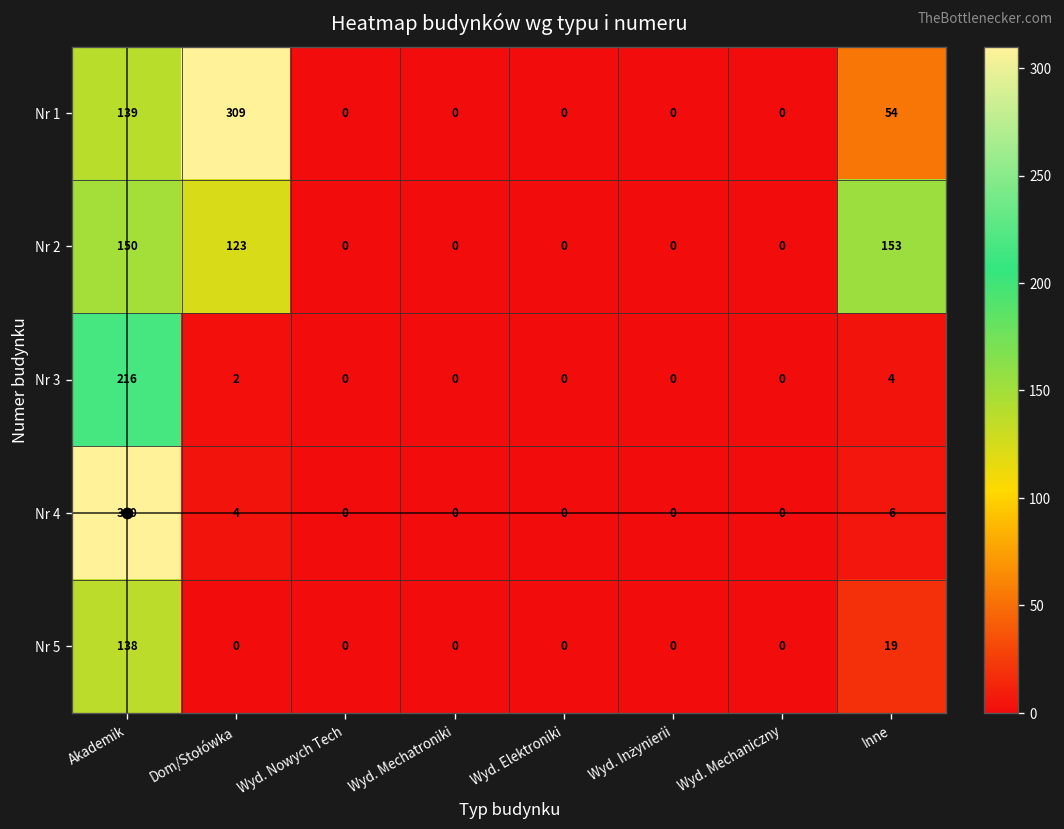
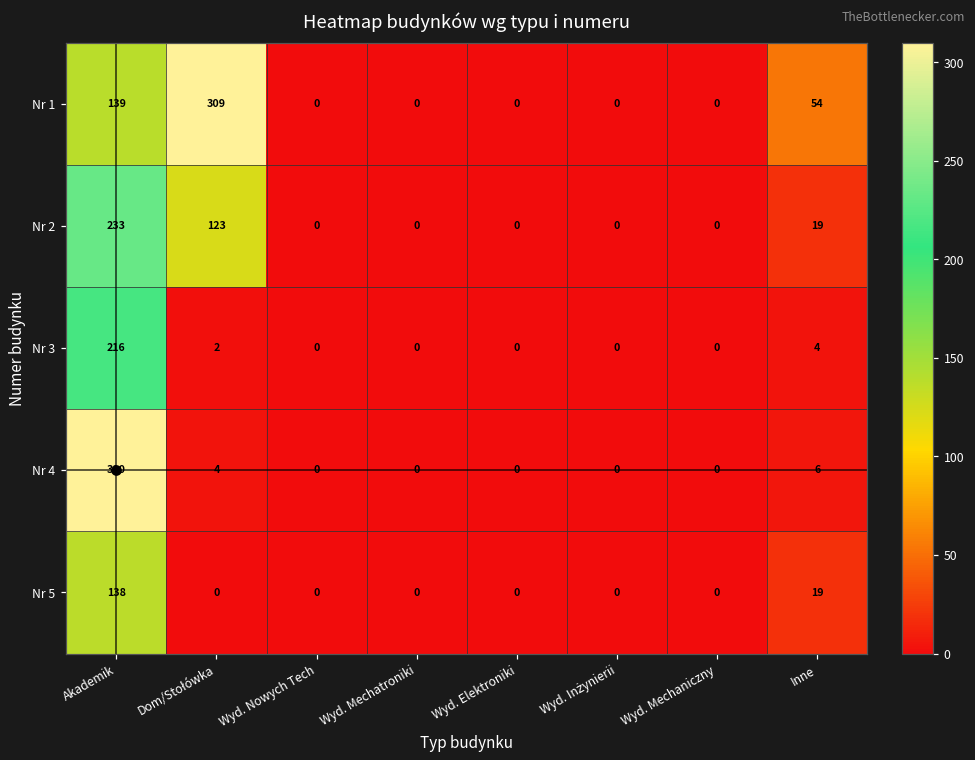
Nr 2, Akademik: 150 -> 233
Nr 2, Inne: 153 -> 19
